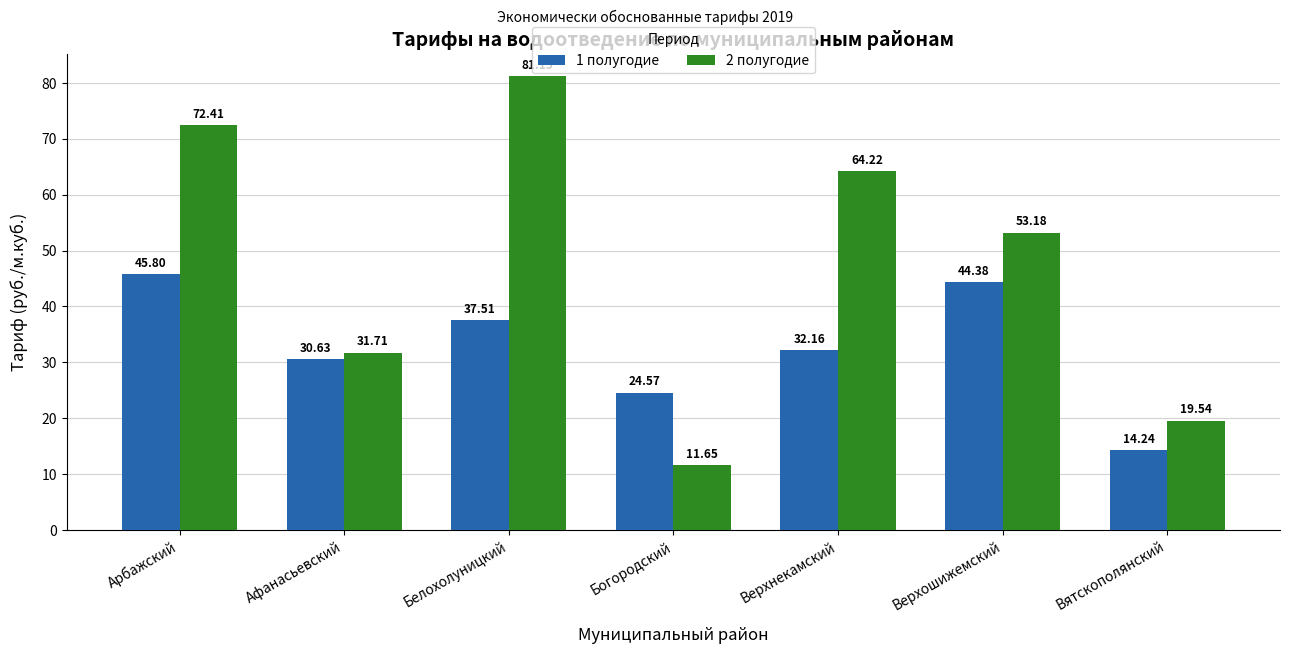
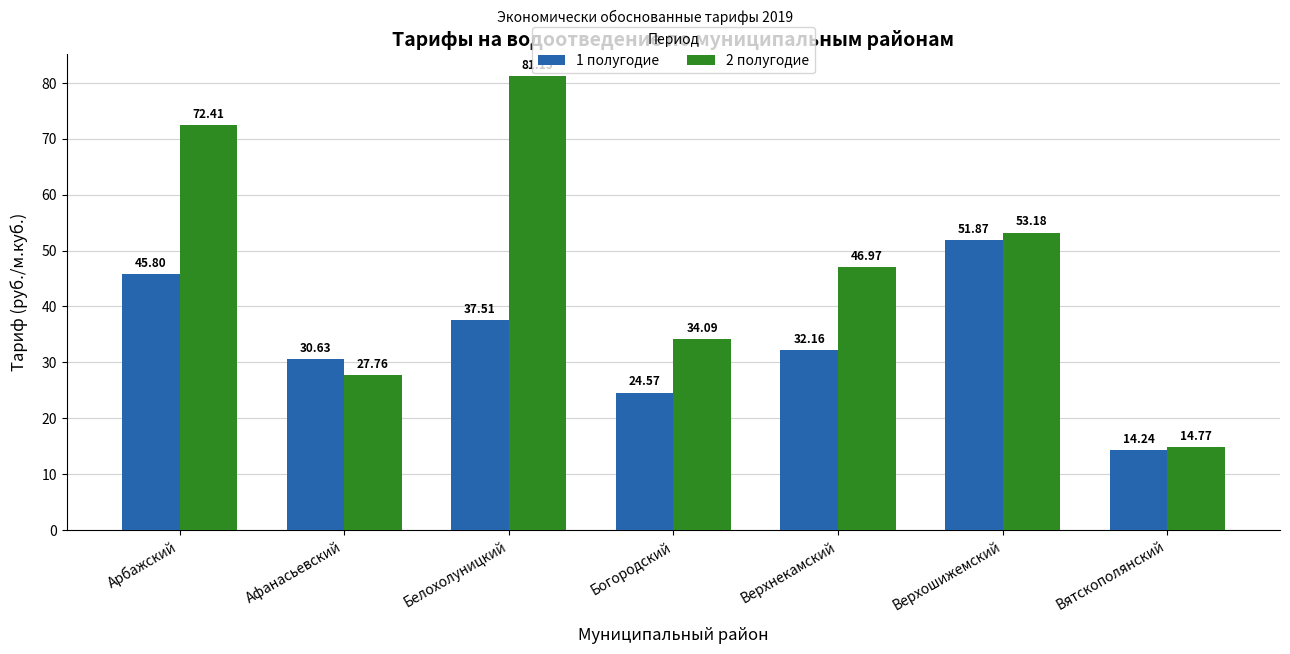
2 полугодие, Афанасьевский: 31.71 -> 27.76
2 полугодие, Богородский: 11.65 -> 34.09
2 полугодие, Верхнекамский: 64.22 -> 46.97
1 полугодие, Верхошижемский: 44.38 -> 51.87
2 полугодие, Вятскополянский: 19.54 -> 14.77
